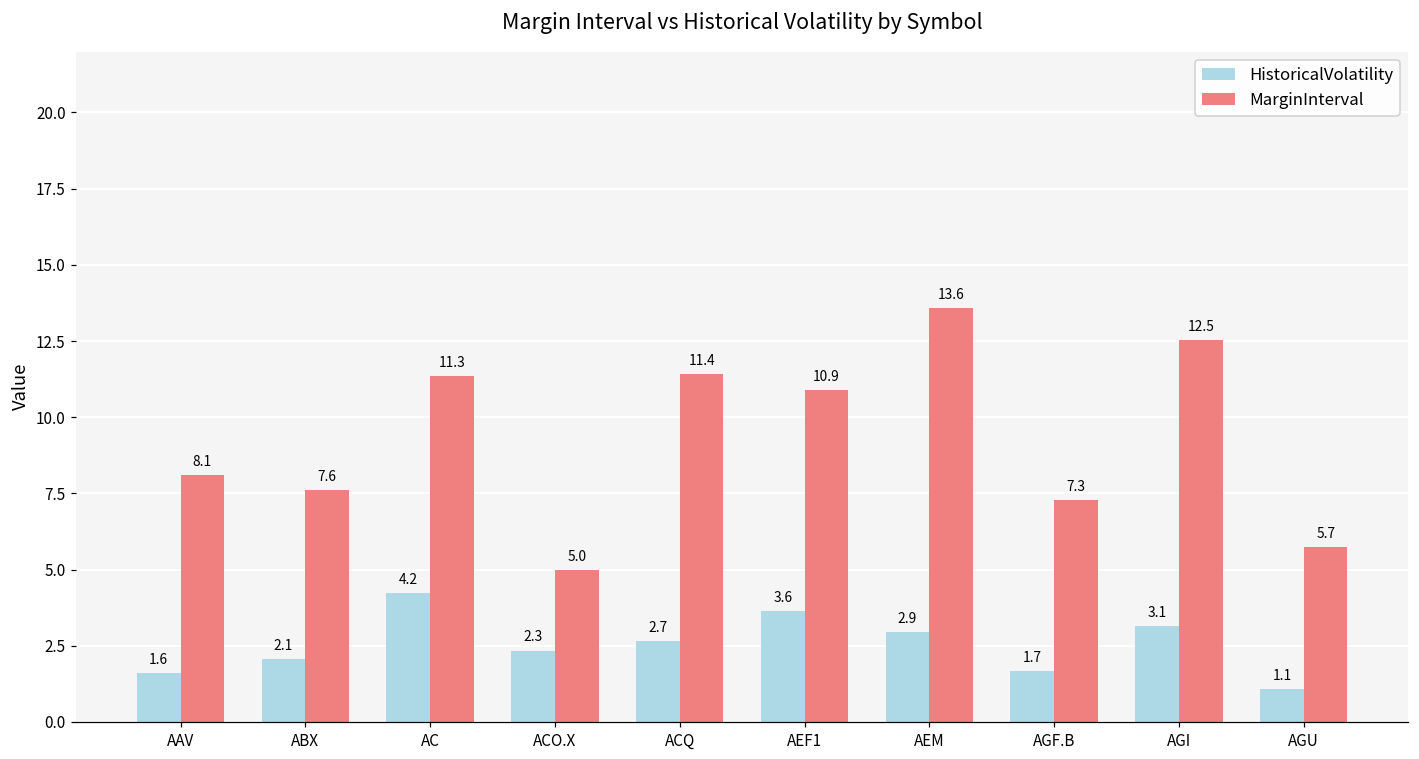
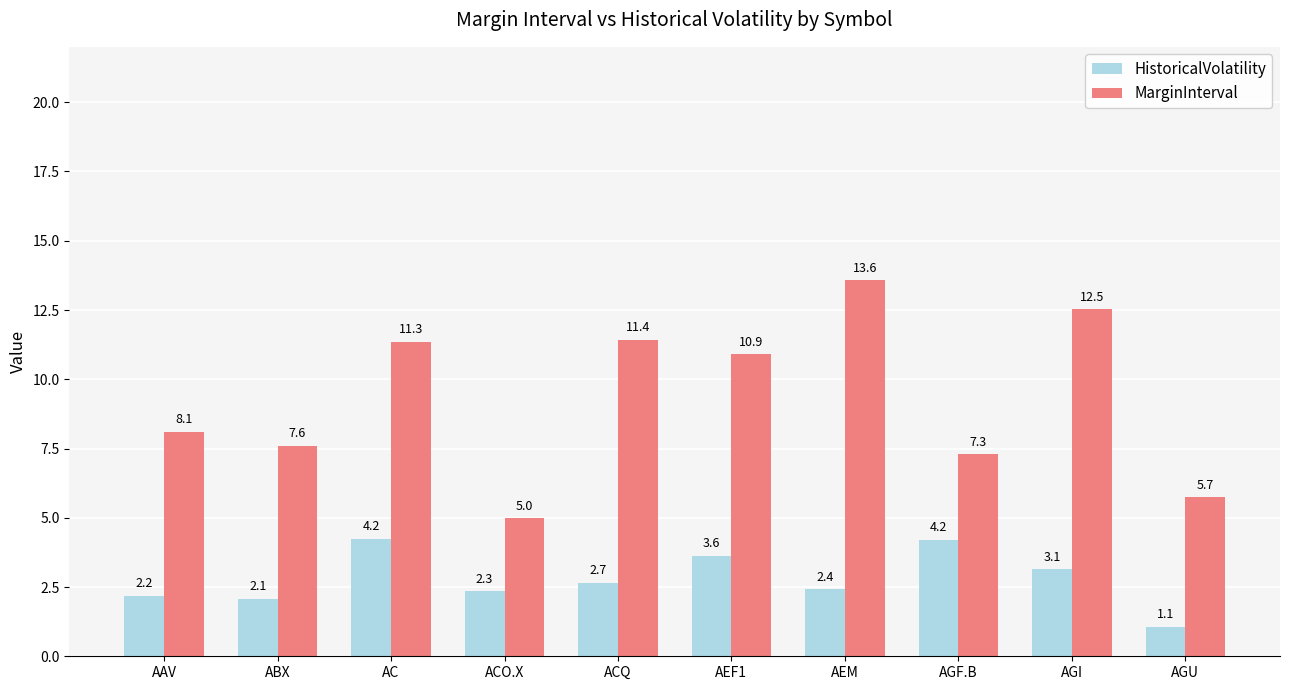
HistoricalVolatility, AAV: 1.6 -> 2.2
HistoricalVolatility, AEM: 2.9 -> 2.4
HistoricalVolatility, AGF.B: 1.7 -> 4.2
